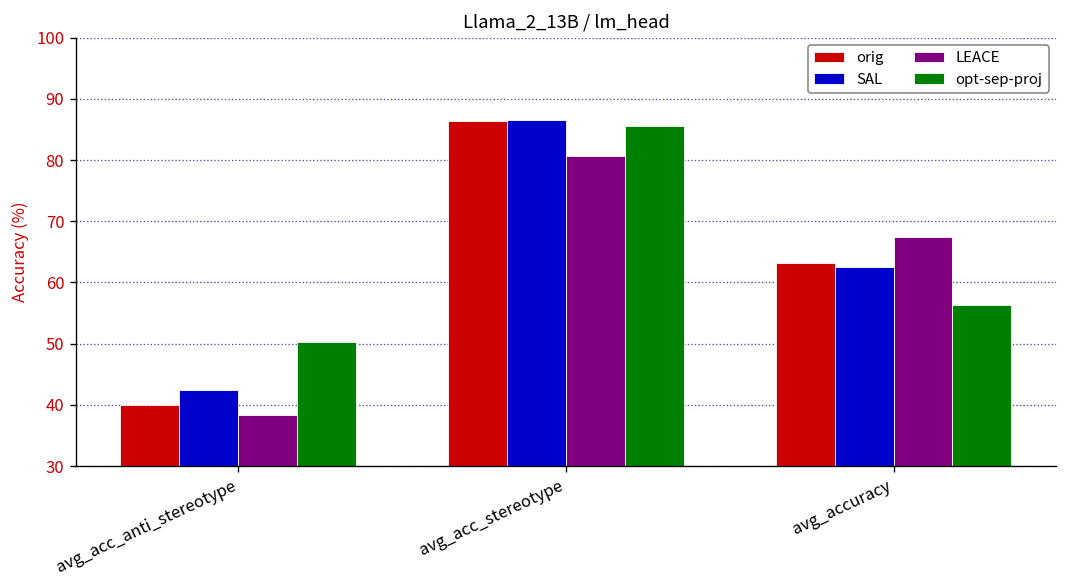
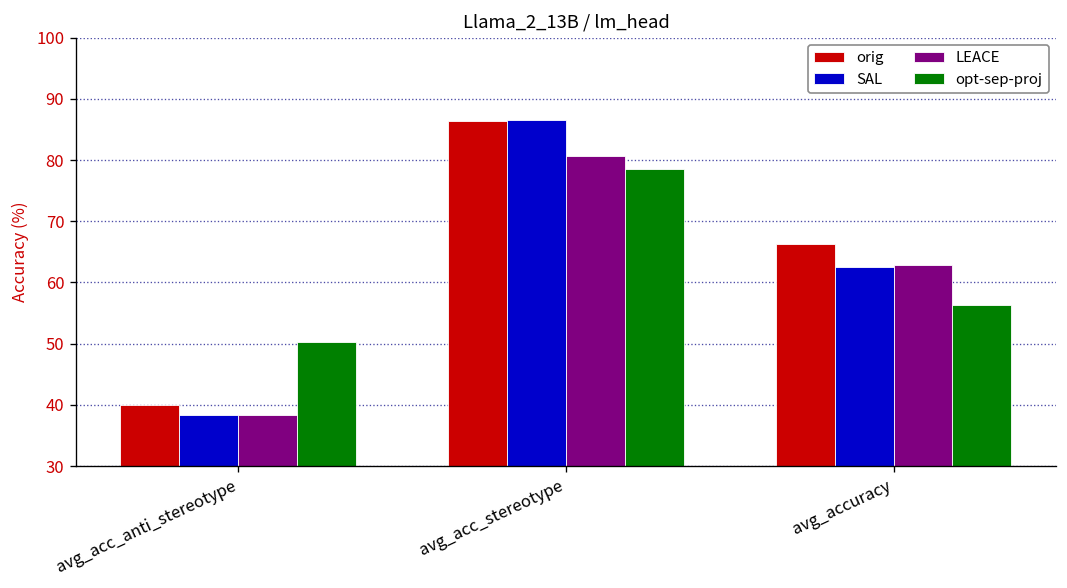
SAL, avg_acc_anti_stereotype: 42 -> 38
opt-sep-proj, avg_acc_stereotype: 86 -> 78
orig, avg_accuracy: 63 -> 66
LEACE, avg_accuracy: 67 -> 63
